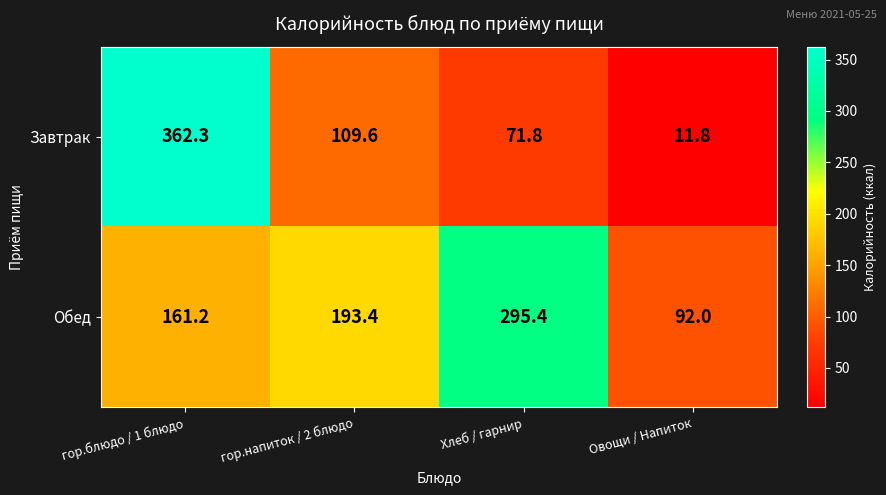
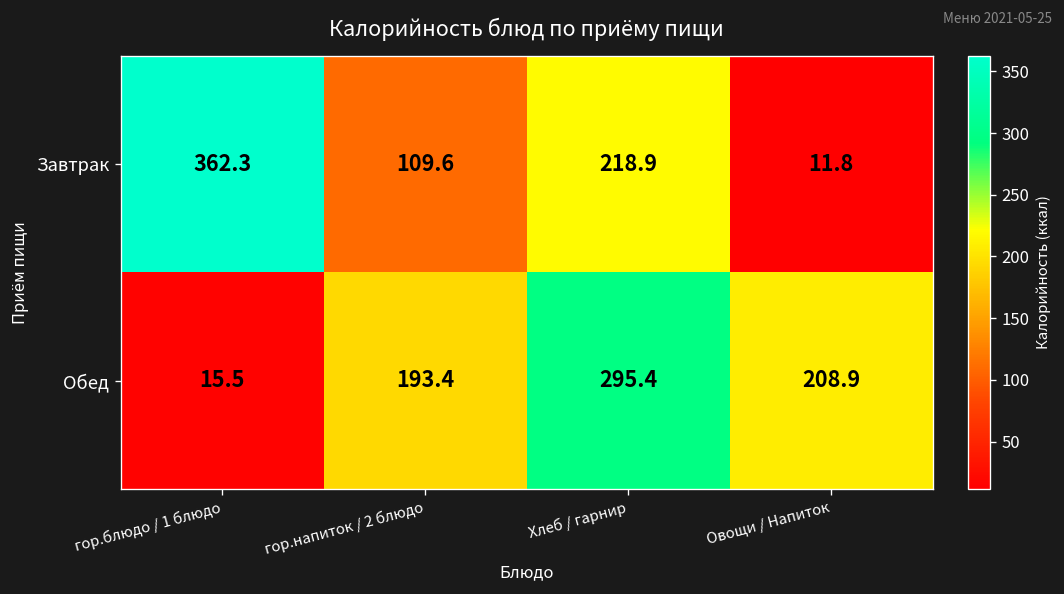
Завтрак, Хлеб / гарнир: 71.8 -> 218.9
Обед, гор.блюдо / 1 блюдо: 161.2 -> 15.5
Обед, Овощи / Напиток: 92.0 -> 208.9
